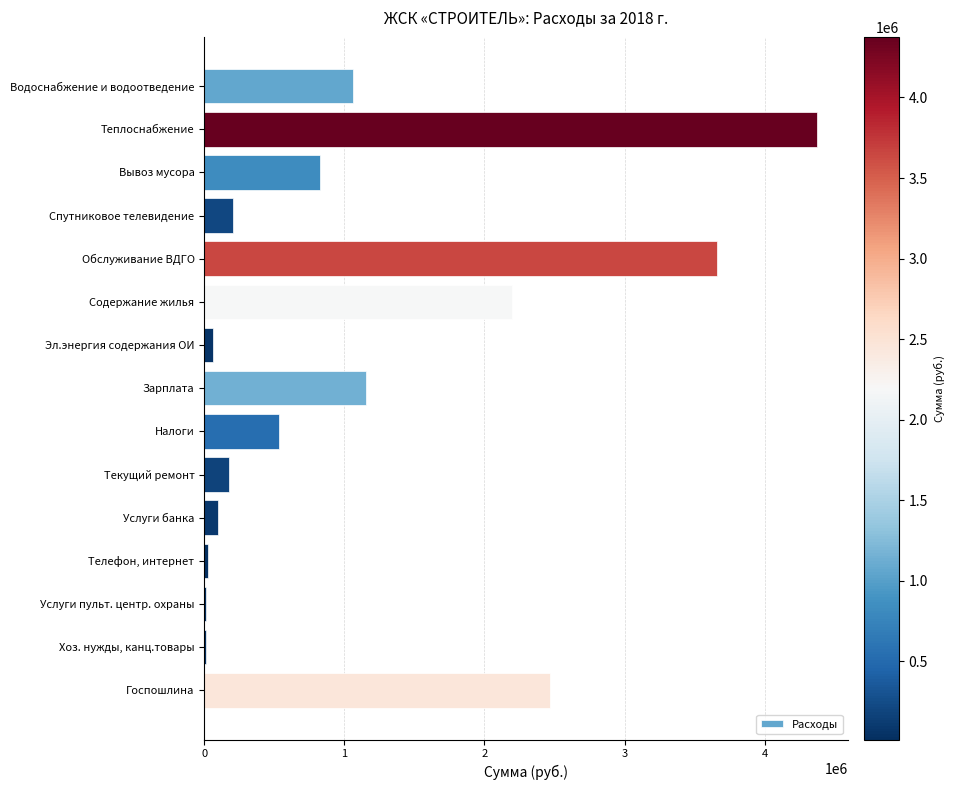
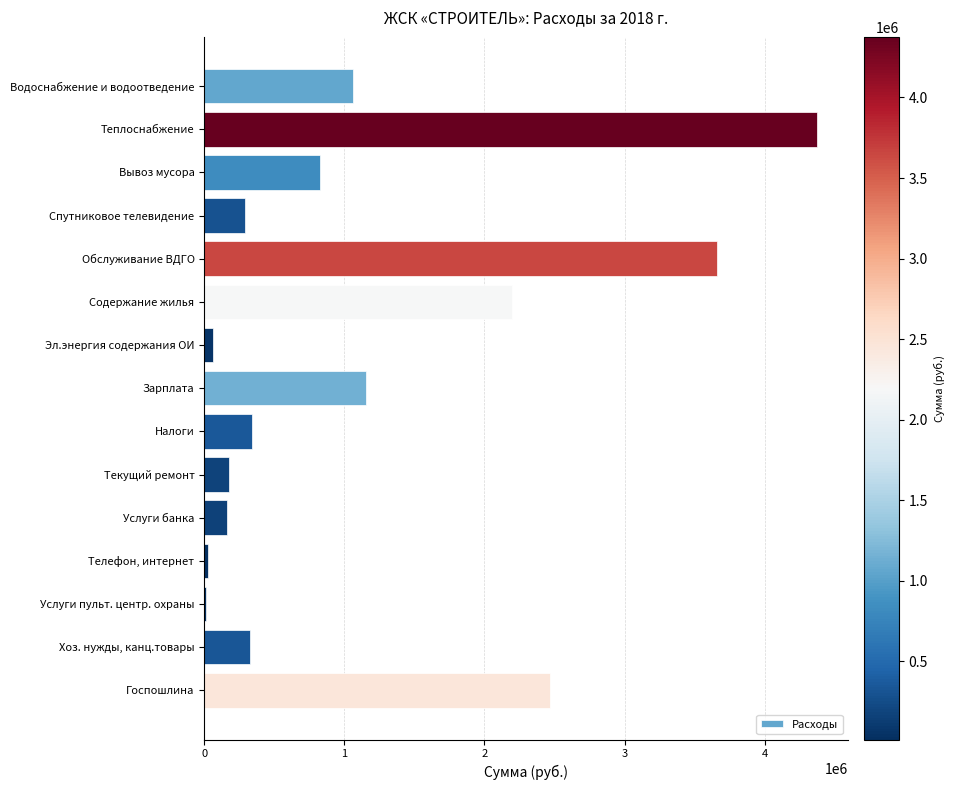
Спутниковое телевидение: 210000 -> 290000
Налоги: 540000 -> 340000
Услуги банка: 100000 -> 160000
Хоз. нужды, канц.товары: 10000 -> 330000
